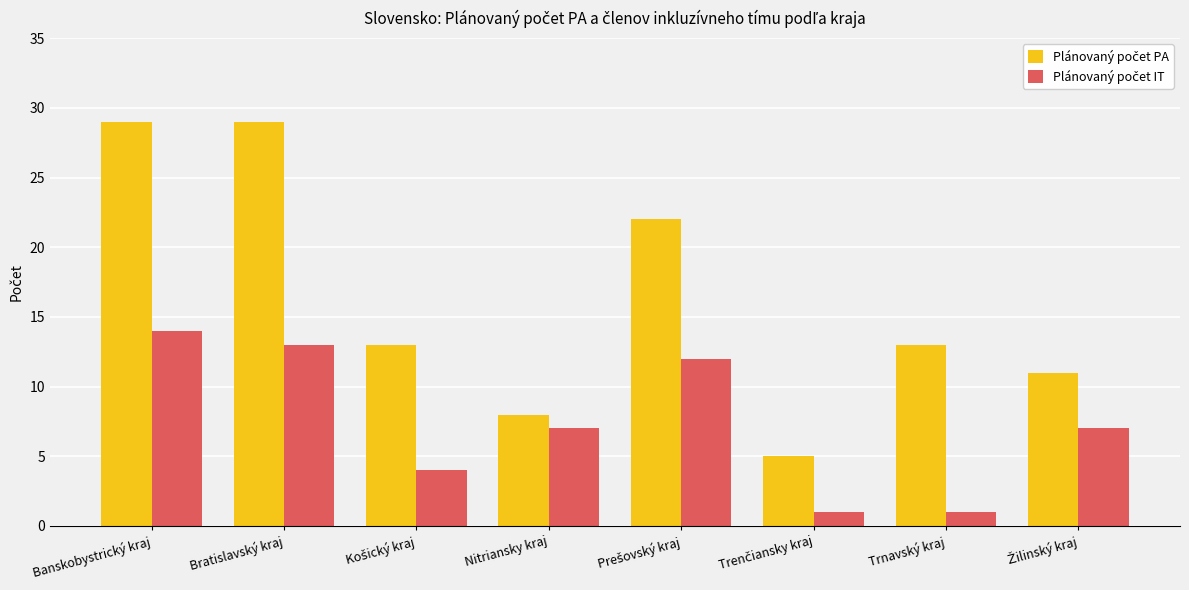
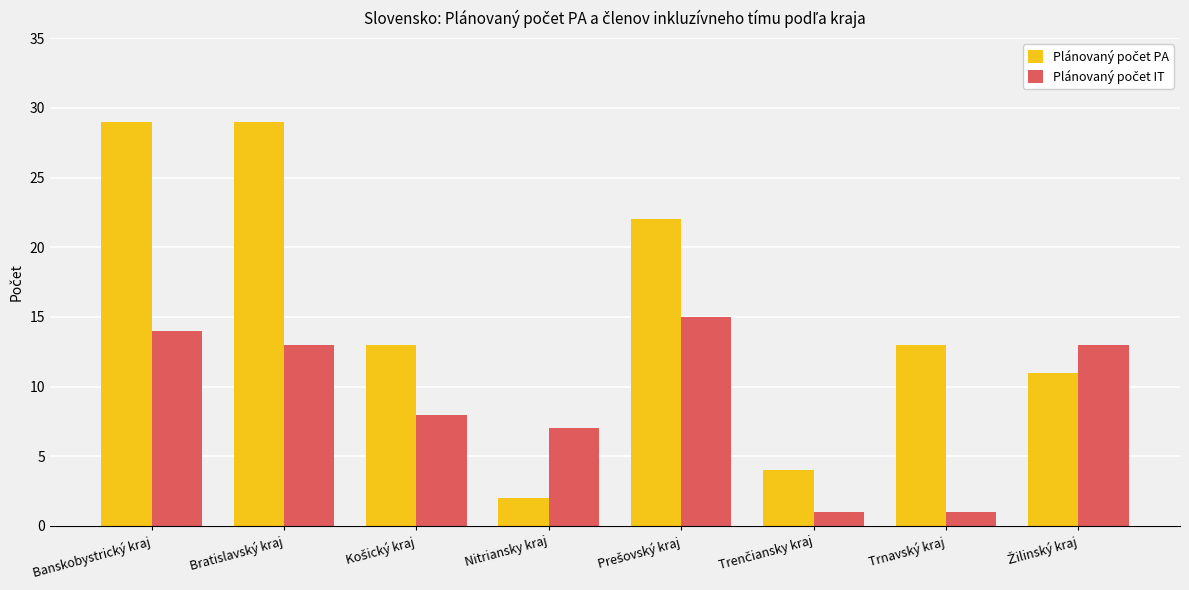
Plánovaný počet IT, Košický kraj: 4 -> 8
Plánovaný počet PA, Nitriansky kraj: 8 -> 2
Plánovaný počet IT, Prešovský kraj: 12 -> 15
Plánovaný počet PA, Trenčiansky kraj: 5 -> 4
Plánovaný počet IT, Žilinský kraj: 7 -> 13
